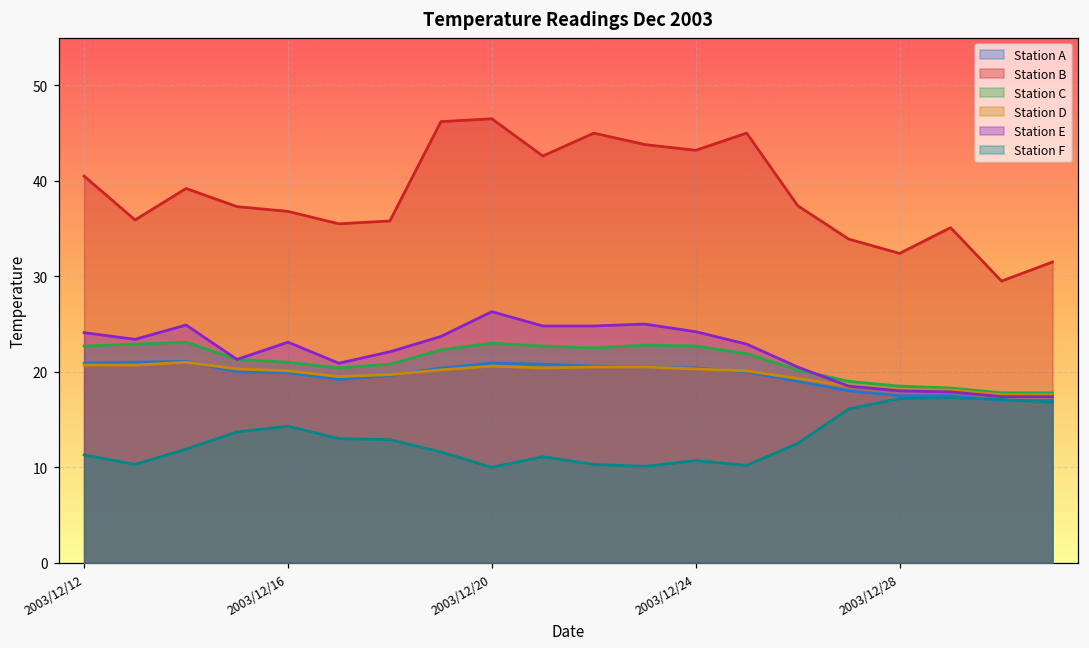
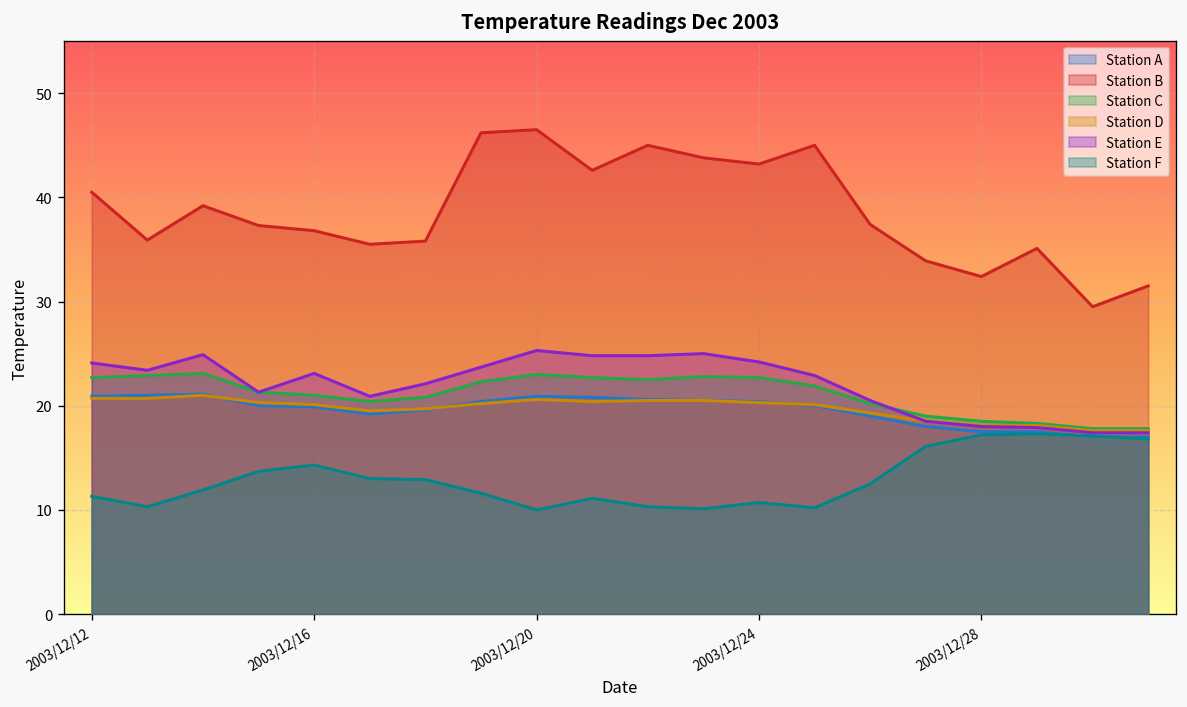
Station E, 2003/12/20: 26 -> 25
